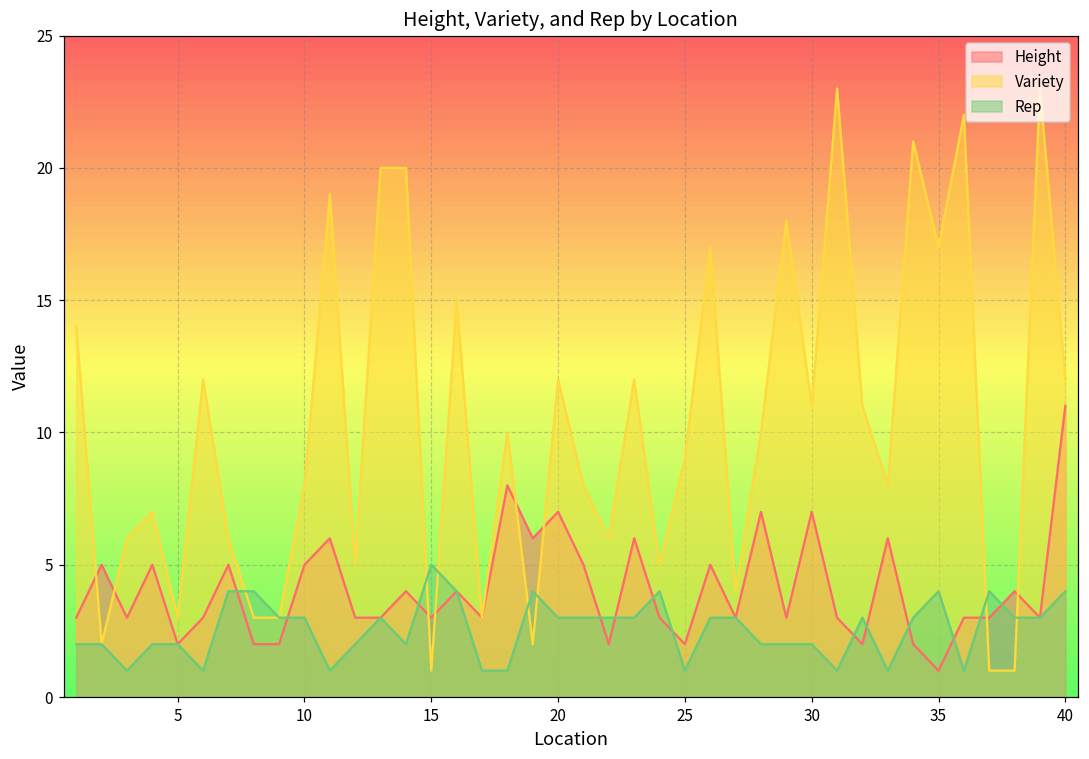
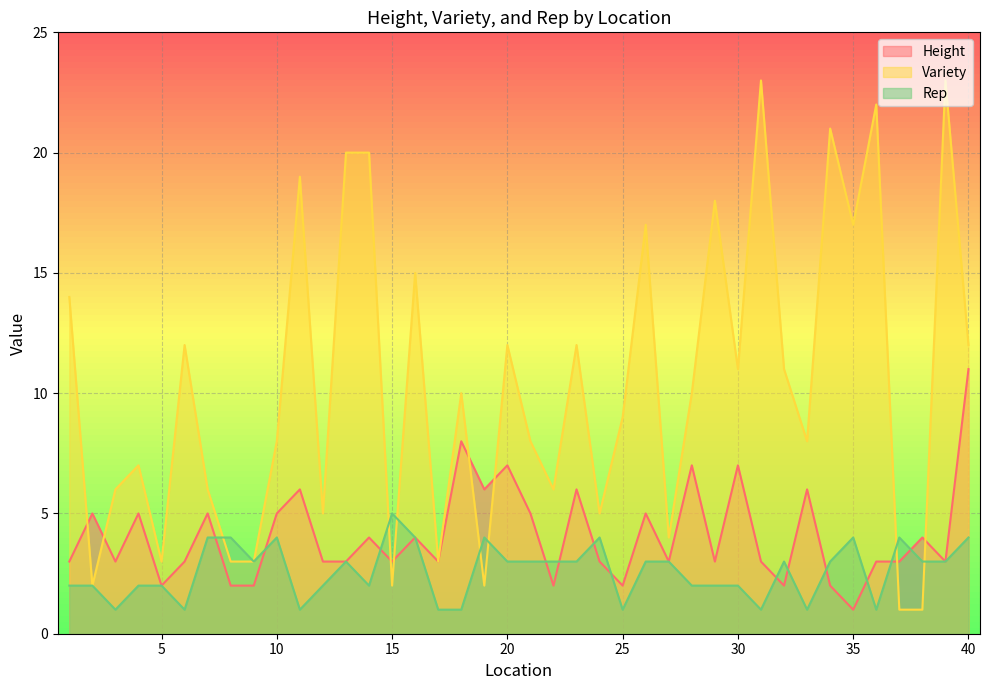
Rep, 10: 3 -> 4
Variety, 15: 1 -> 2
